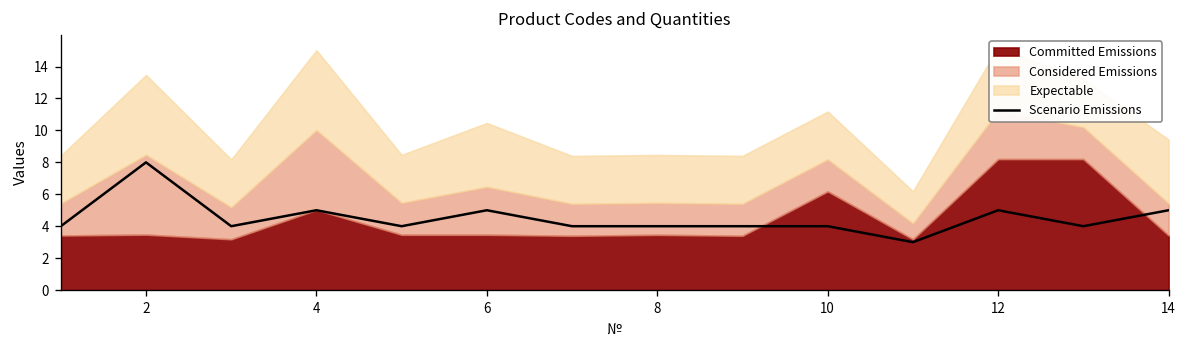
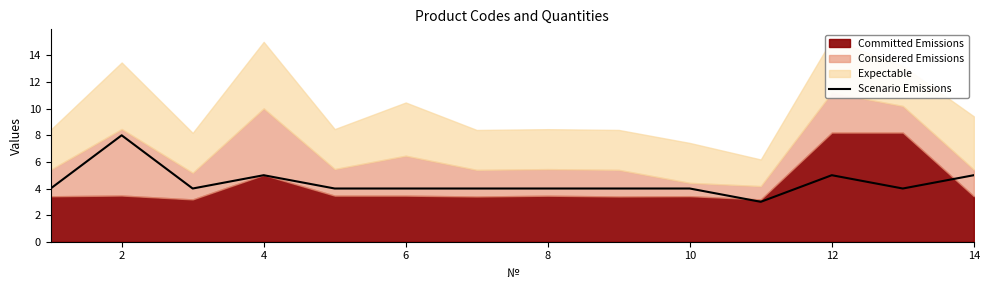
Scenario Emissions, 6: 5 -> 4
Committed Emissions, 10: 6.2 -> 3.4
Considered Emissions, 10: 2 -> 1
